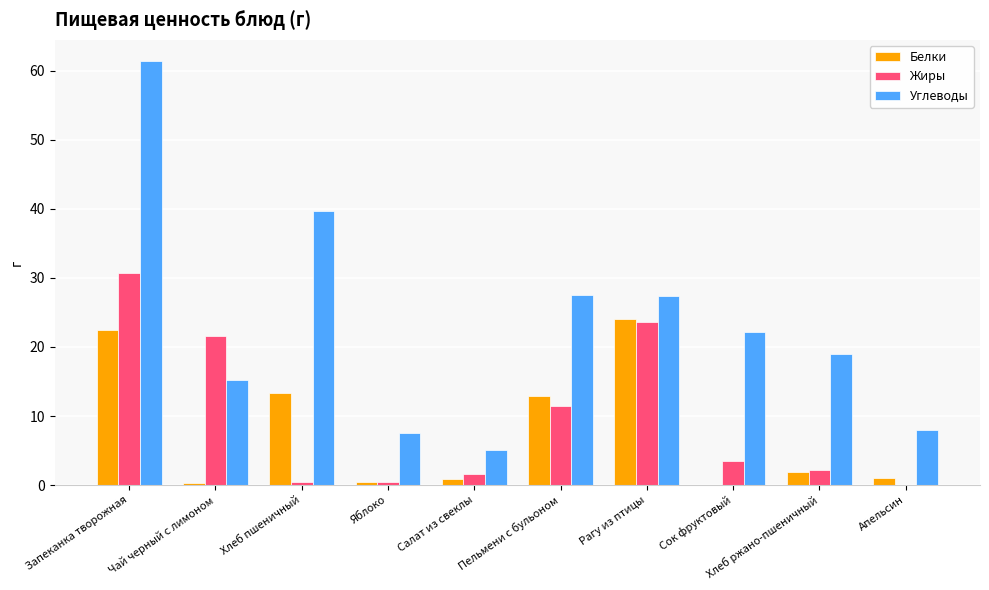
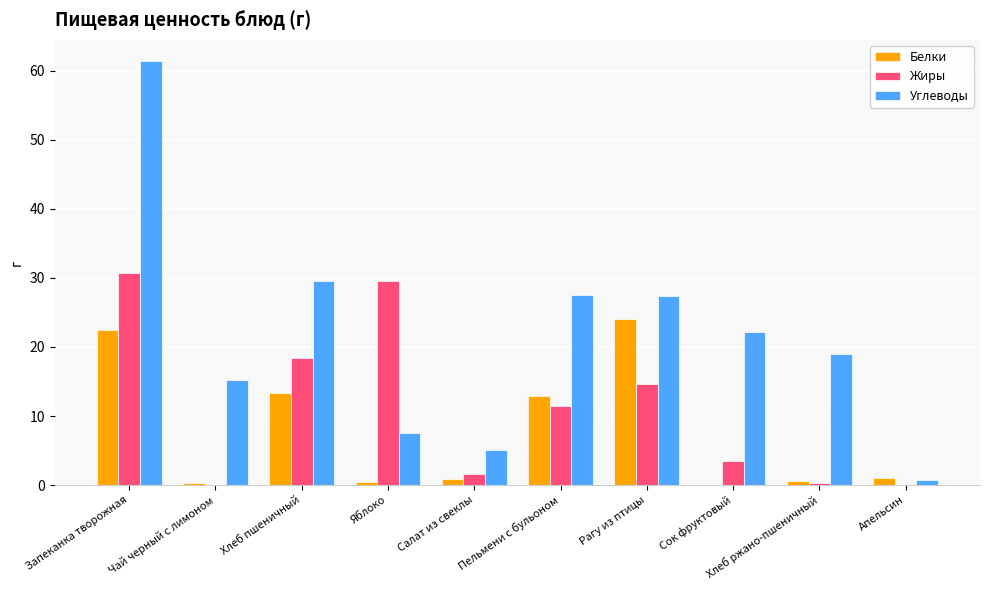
Жиры, Чай черный с лимоном: 22 -> 0
Жиры, Хлеб пшеничный: 0 -> 18
Углеводы, Хлеб пшеничный: 40 -> 30
Жиры, Яблоко: 0 -> 30
Жиры, Рагу из птицы: 24 -> 15
Белки, Хлеб ржано-пшеничный: 2 -> 1
Жиры, Хлеб ржано-пшеничный: 2 -> 0
Углеводы, Апельсин: 8 -> 1
